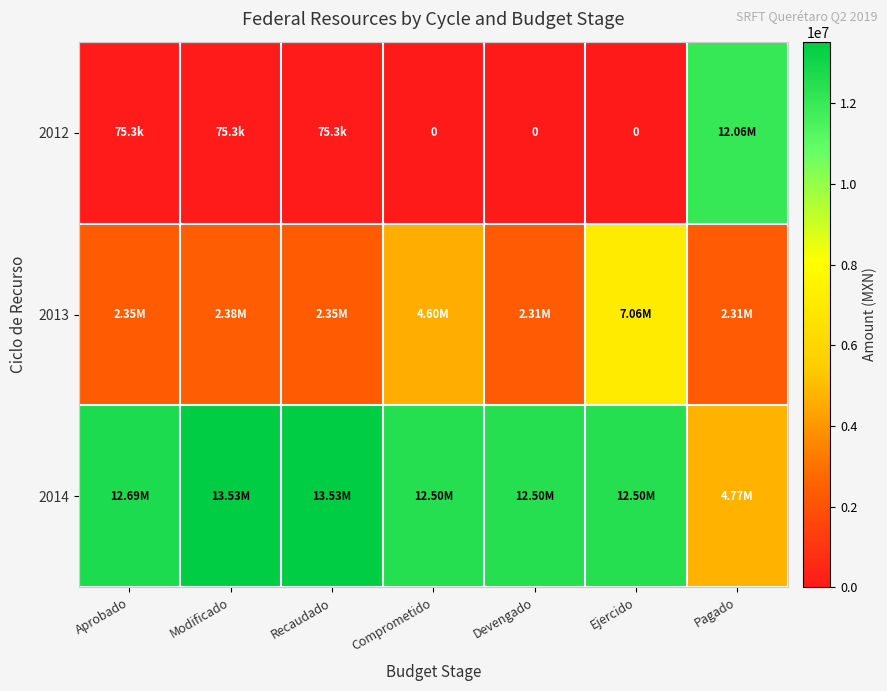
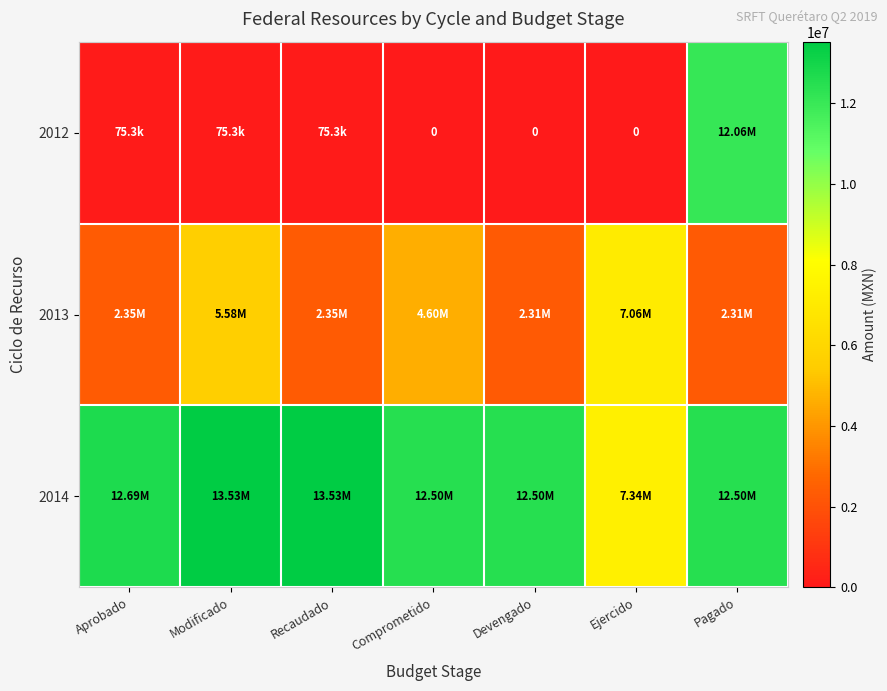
2013, Modificado: 2.38M -> 5.58M
2014, Ejercido: 12.50M -> 7.34M
2014, Pagado: 4.77M -> 12.50M
